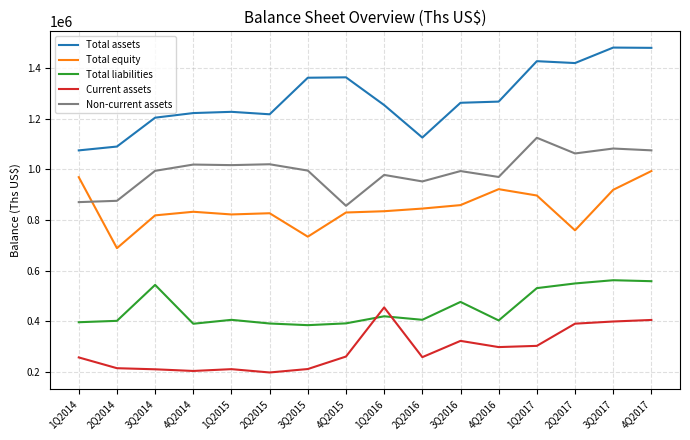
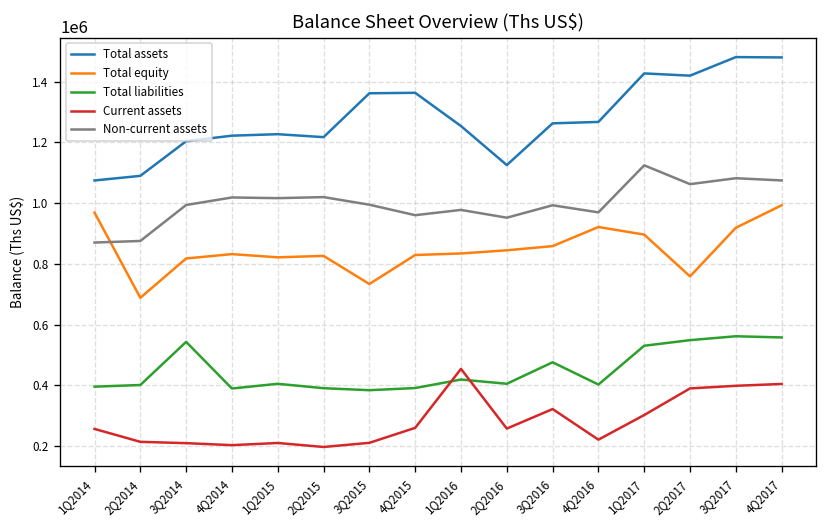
Non-current assets, 4Q2015: 860000 -> 960000
Current assets, 4Q2016: 300000 -> 220000
